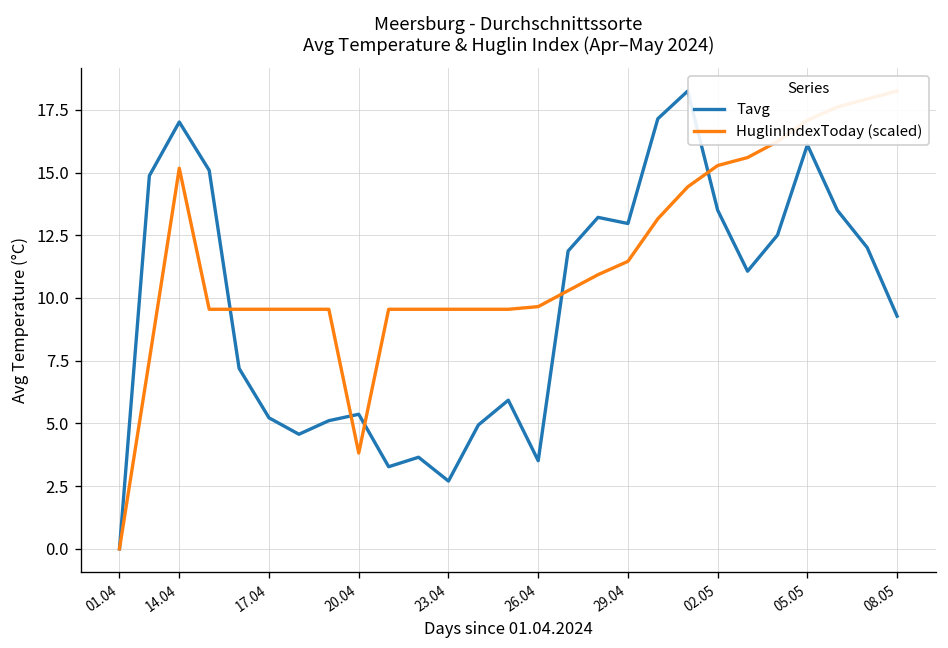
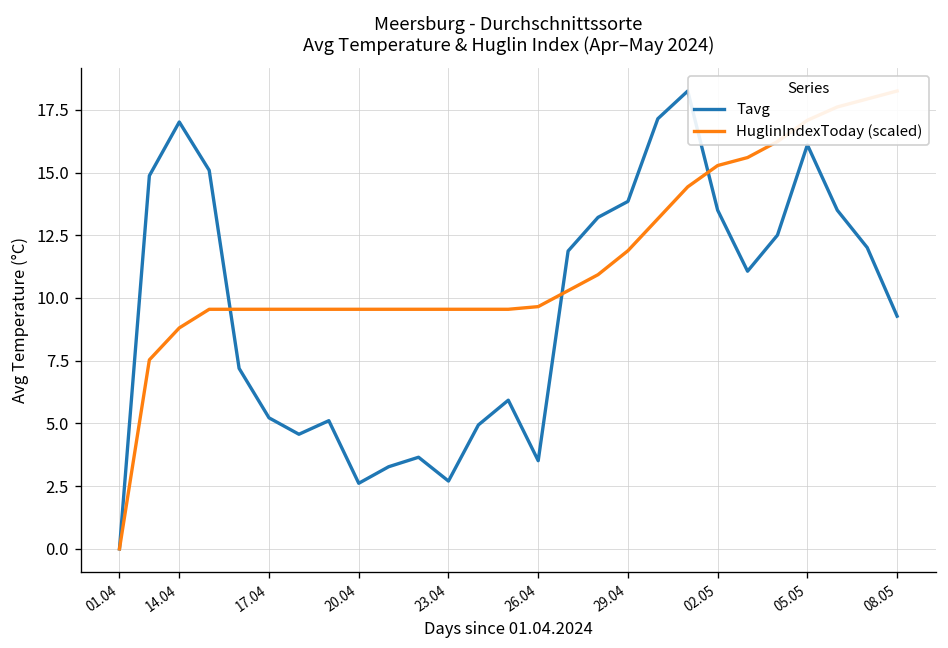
HuglinIndexToday (scaled), 14.04: 15.2 -> 8.8
Tavg, 20.04: 5.4 -> 2.6
HuglinIndexToday (scaled), 20.04: 3.8 -> 9.5
Tavg, 29.04: 13.0 -> 13.8
HuglinIndexToday (scaled), 29.04: 11.5 -> 11.9
